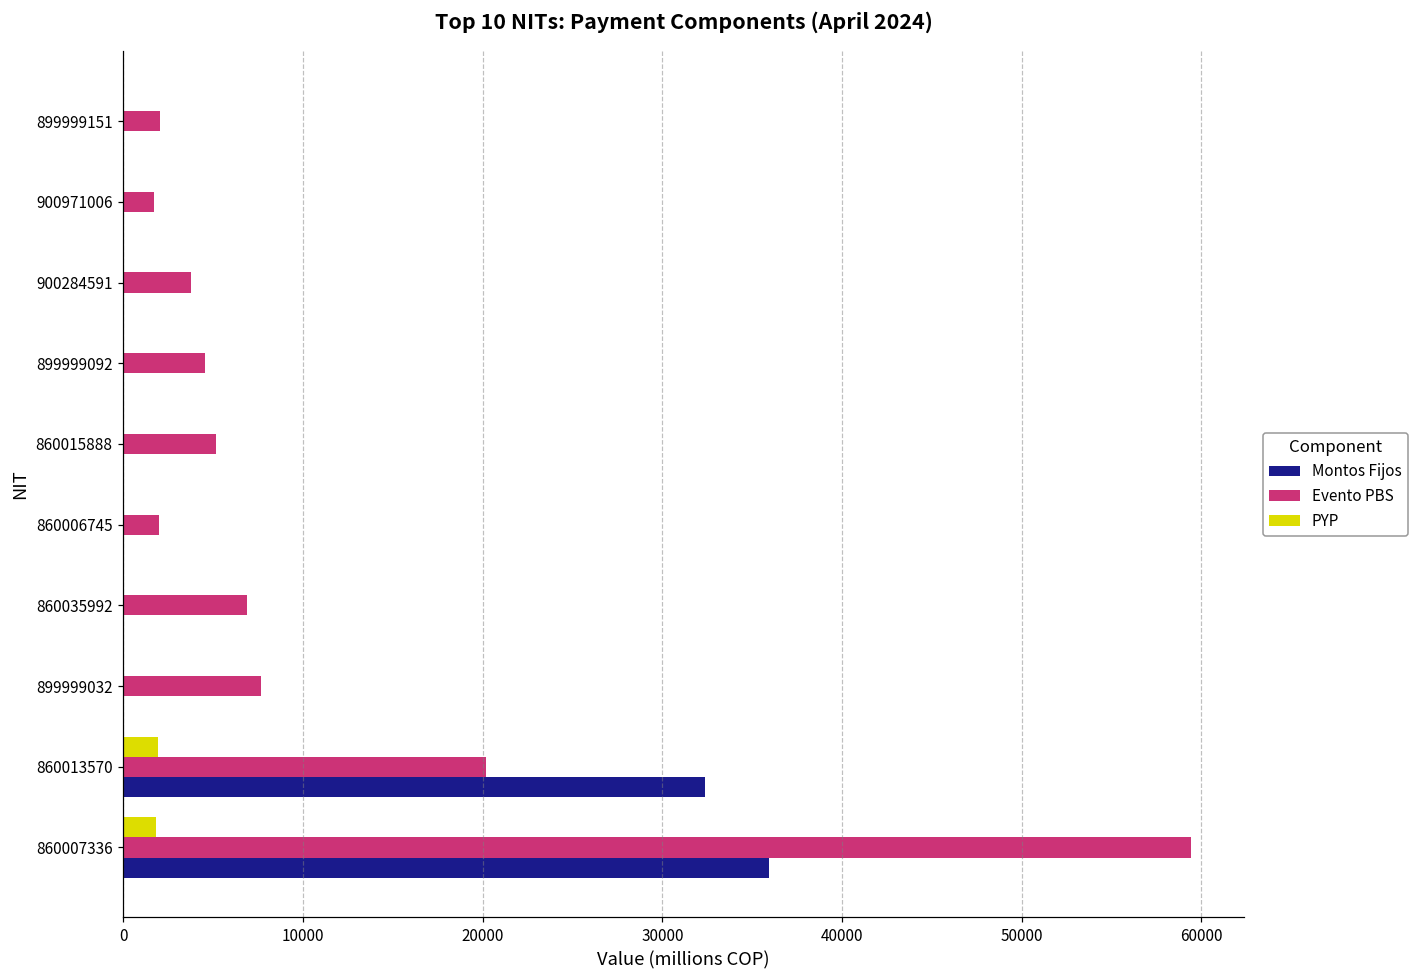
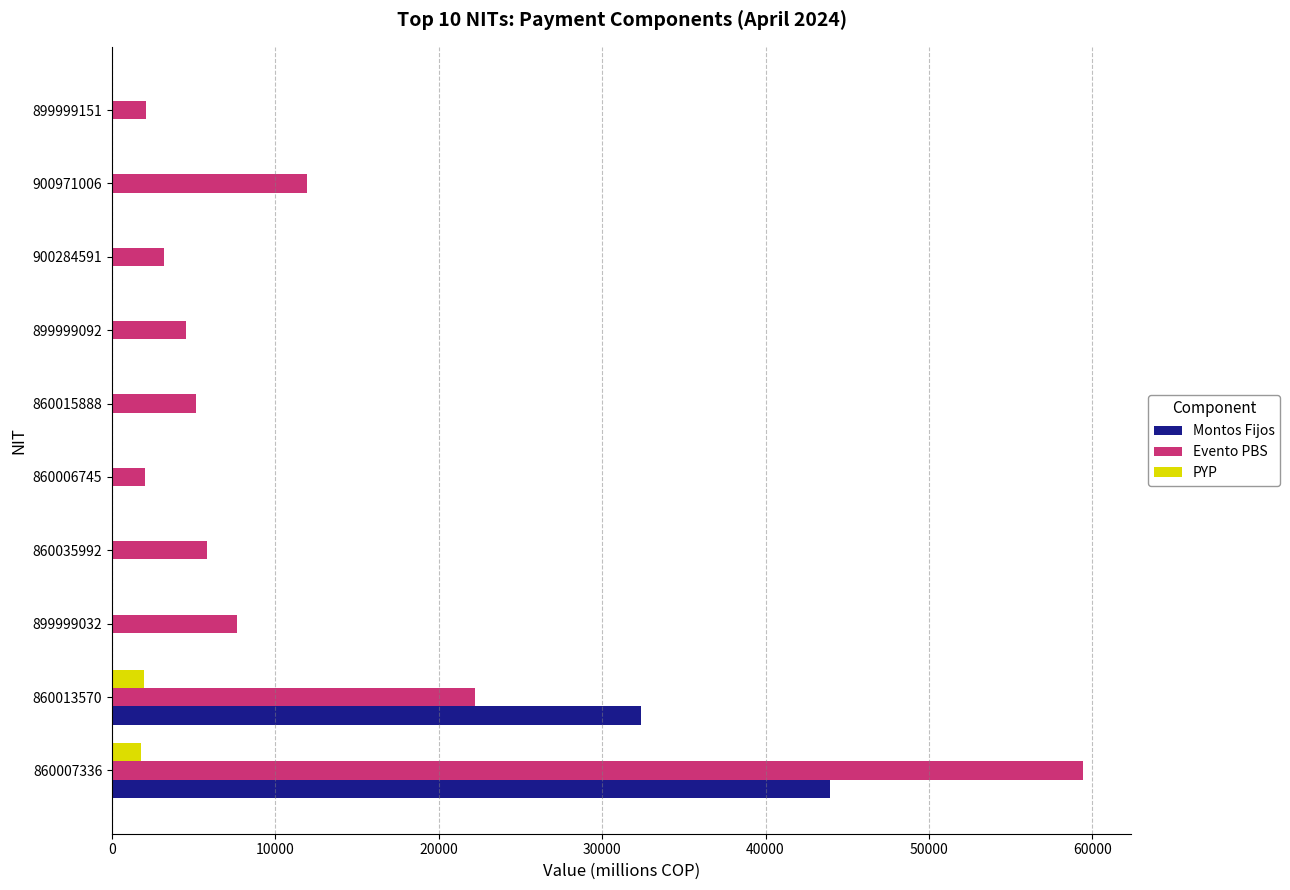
Evento PBS, 900971006: 1700 -> 12000
Evento PBS, 900284591: 3800 -> 3200
Evento PBS, 860035992: 6900 -> 5800
Evento PBS, 860013570: 20200 -> 22200
Montos Fijos, 860007336: 35900 -> 44000
